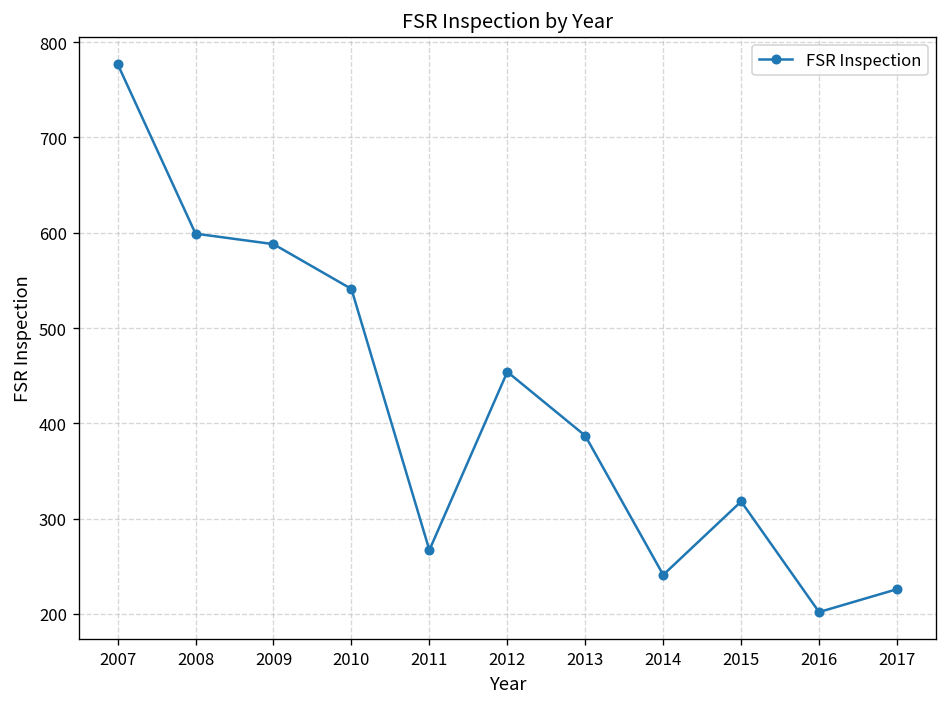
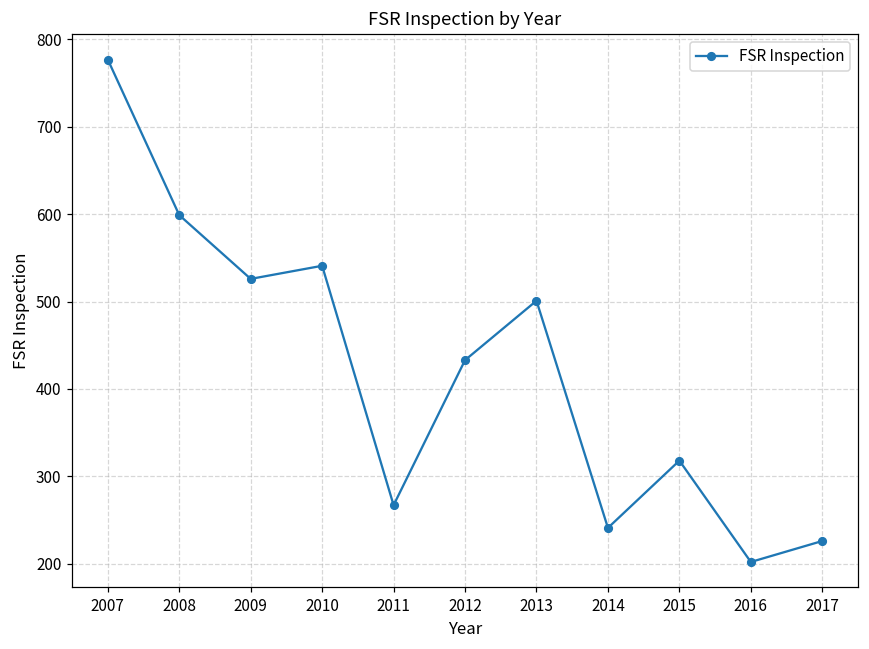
2009: 590 -> 530
2012: 450 -> 430
2013: 390 -> 500
